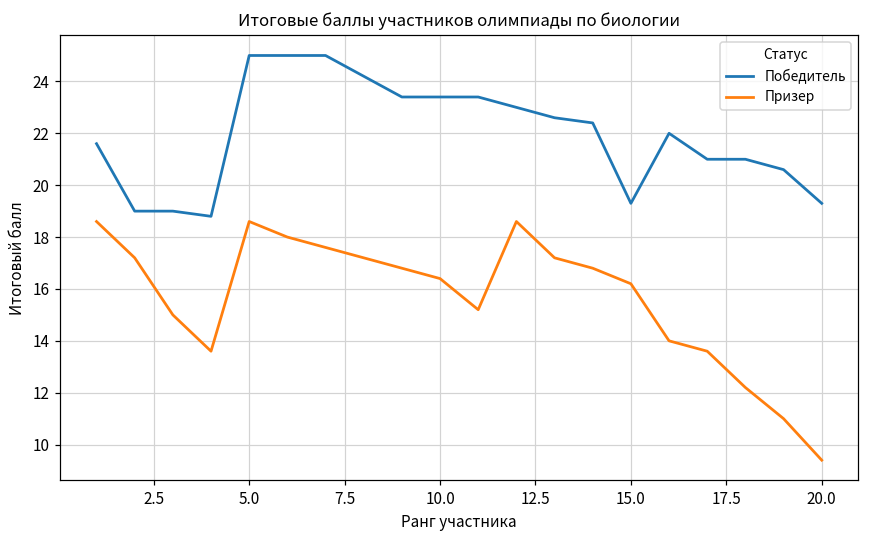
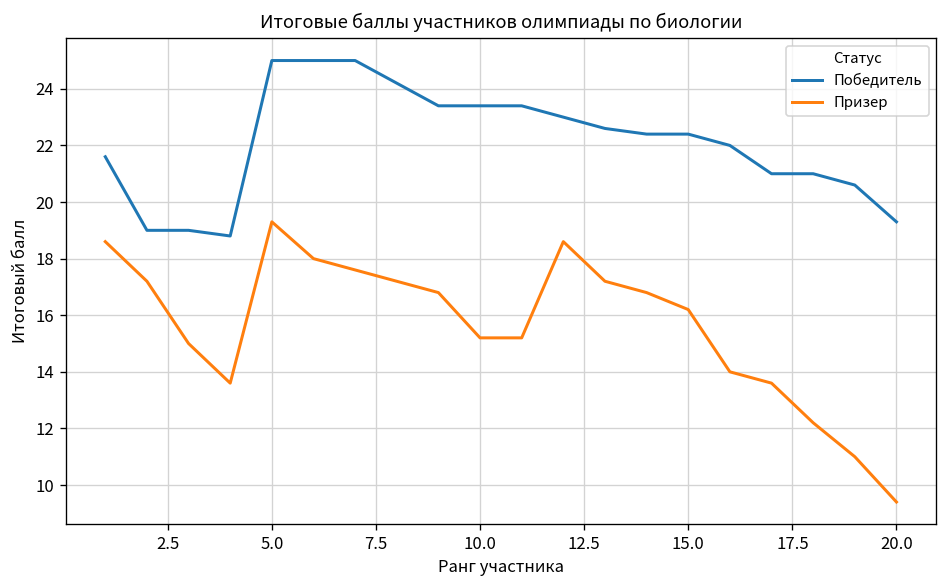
Призер, 5.0: 18.6 -> 19.3
Призер, 10.0: 16.4 -> 15.2
Победитель, 15.0: 19.3 -> 22.4
